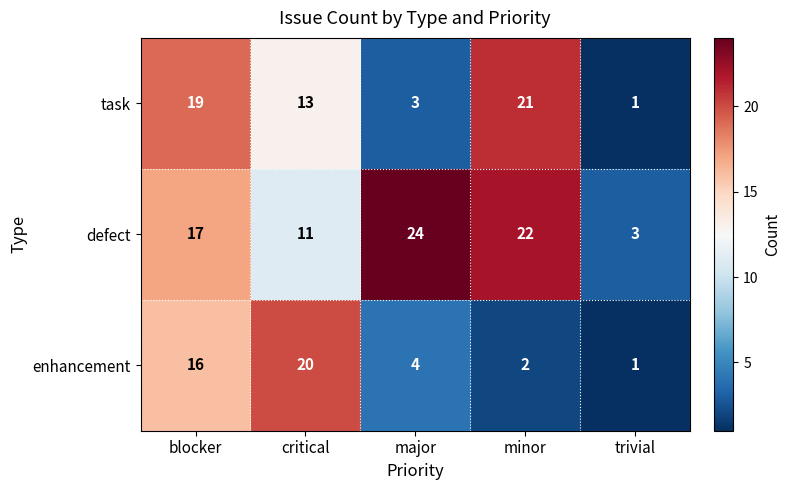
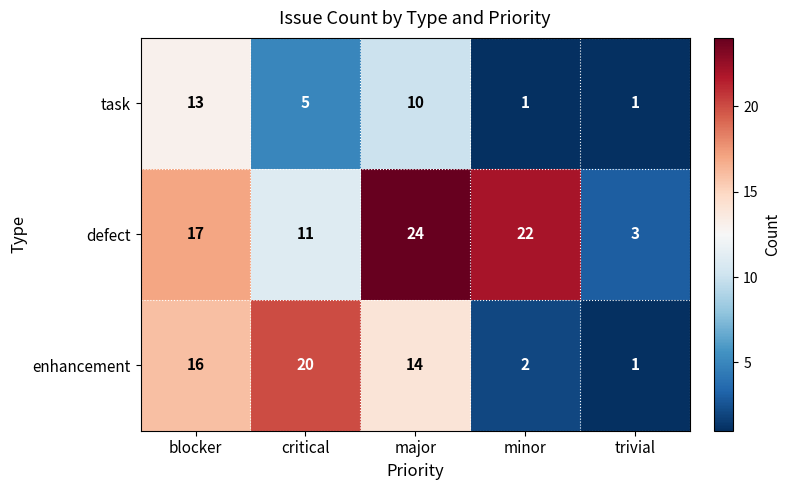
task, blocker: 19 -> 13
task, critical: 13 -> 5
task, major: 3 -> 10
task, minor: 21 -> 1
enhancement, major: 4 -> 14
